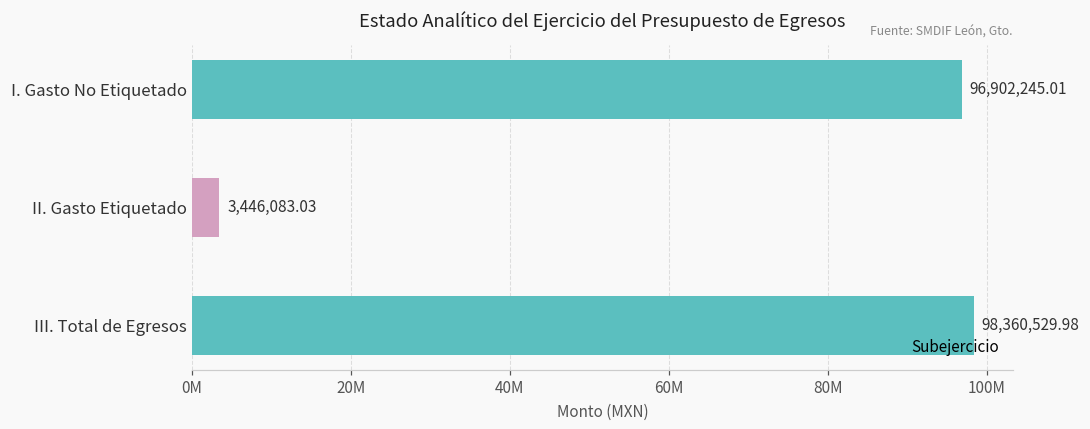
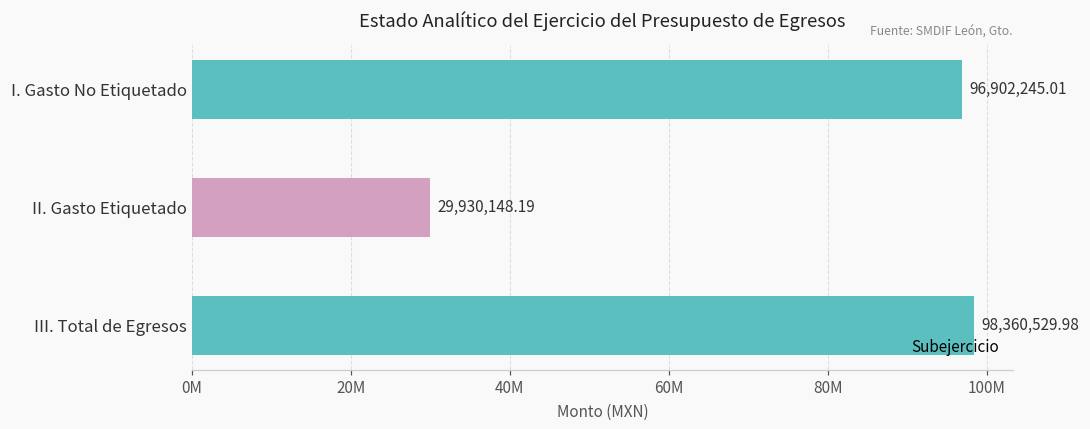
II. Gasto Etiquetado: 3,446,083.03 -> 29,930,148.19
